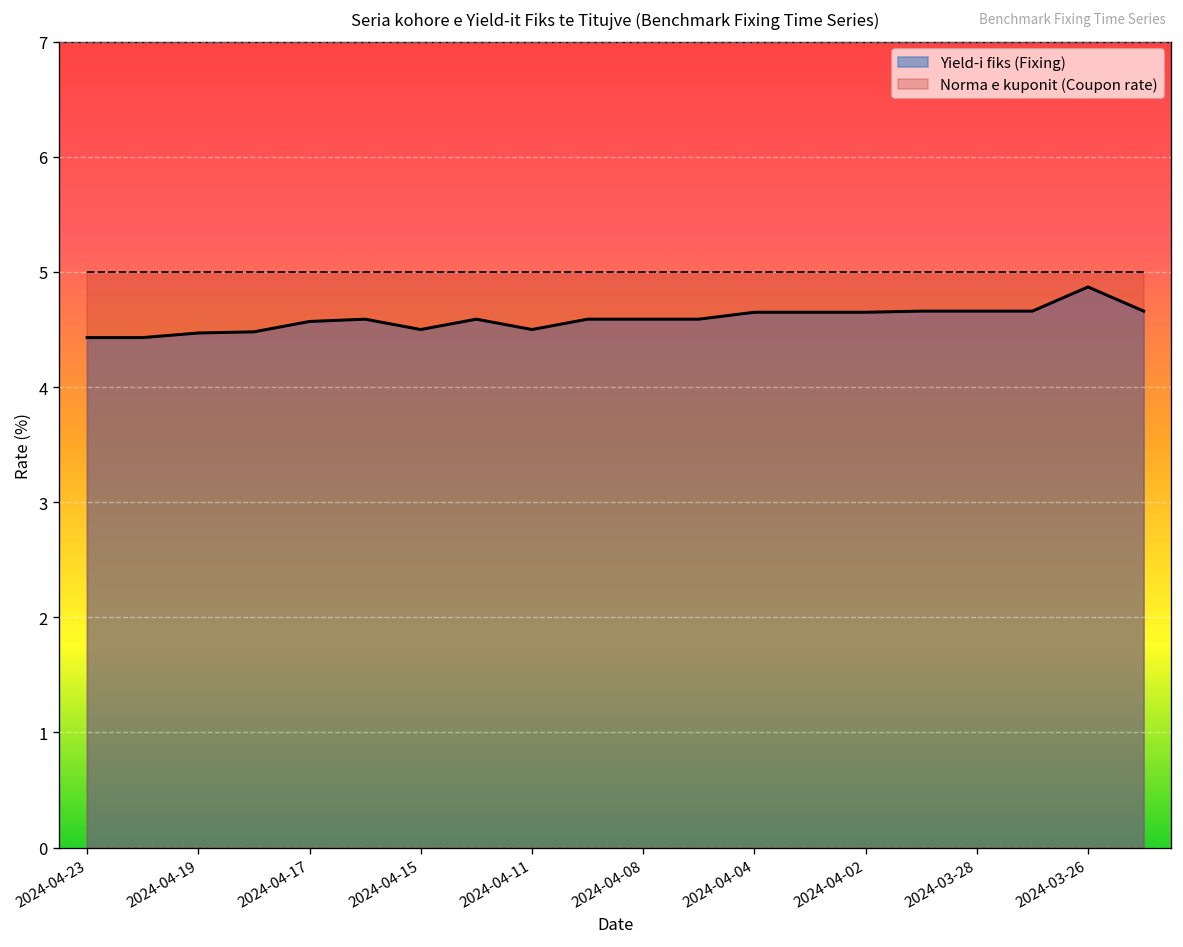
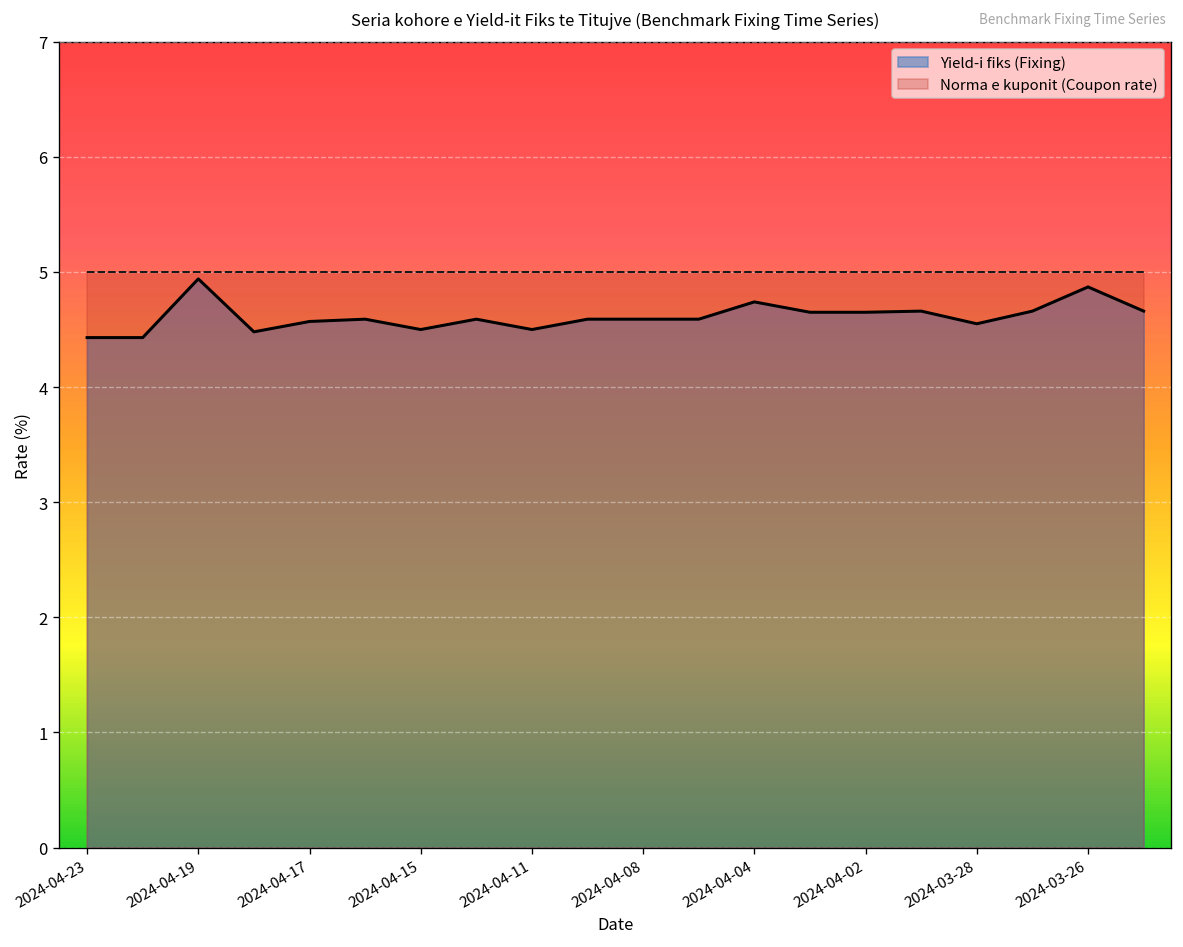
Yield-i fiks (Fixing), 2024-04-19: 4.5 -> 4.9
Yield-i fiks (Fixing), 2024-04-04: 4.65 -> 4.74
Yield-i fiks (Fixing), 2024-03-28: 4.7 -> 4.6
